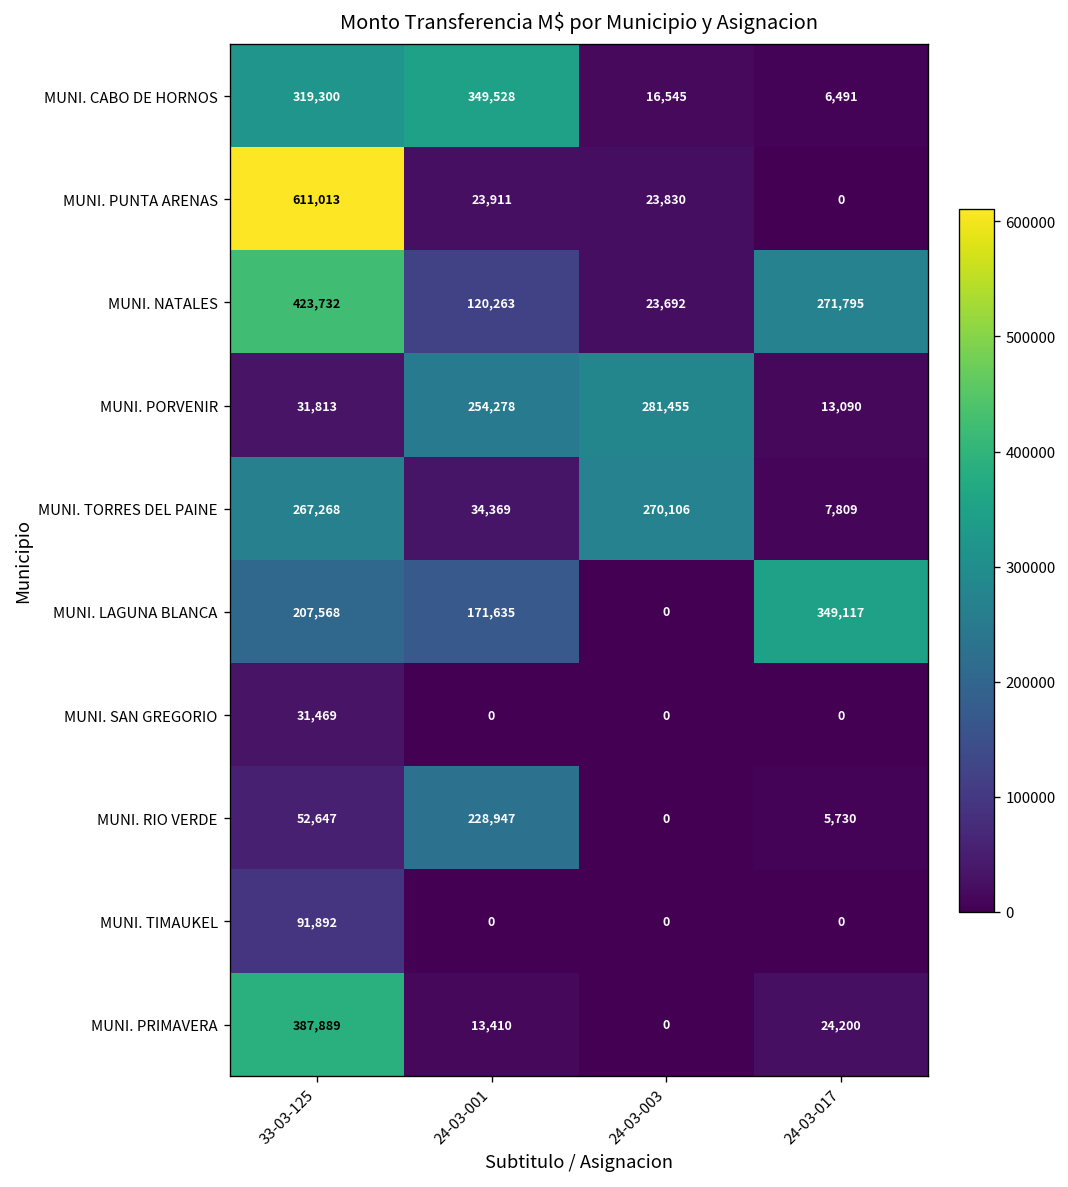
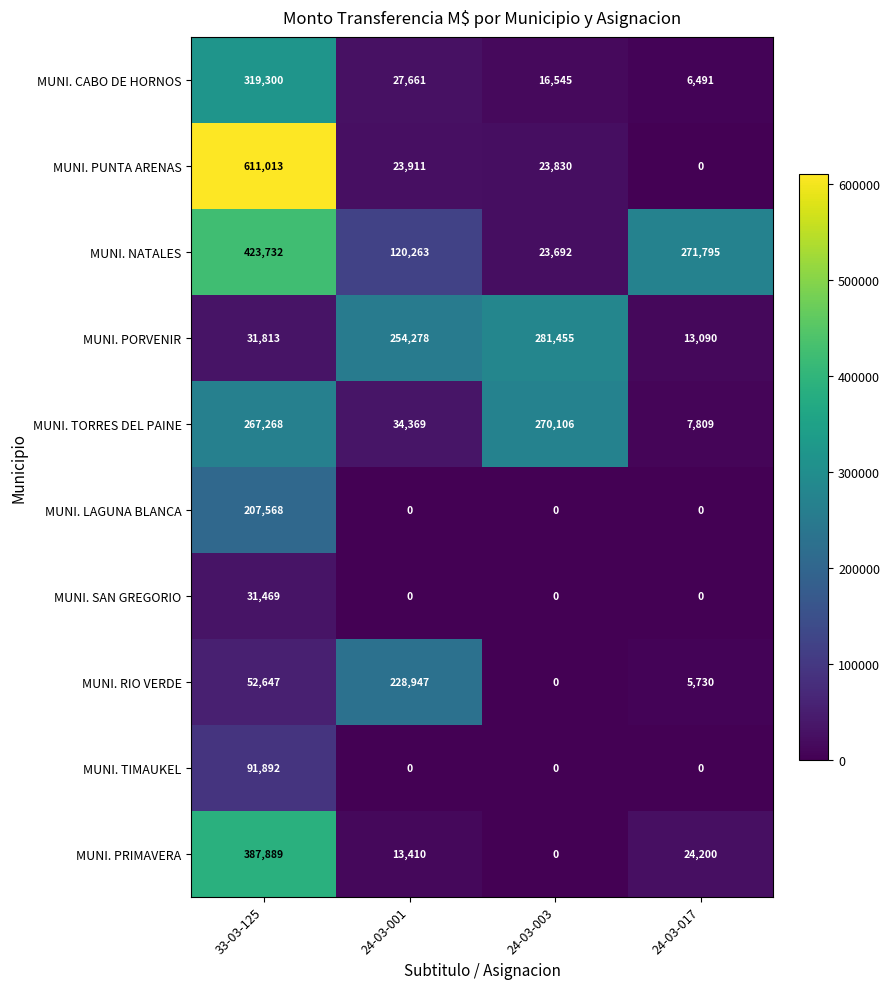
MUNI. CABO DE HORNOS, 24-03-001: 349,528 -> 27,661
MUNI. LAGUNA BLANCA, 24-03-001: 171,635 -> 0
MUNI. LAGUNA BLANCA, 24-03-017: 349,117 -> 0
